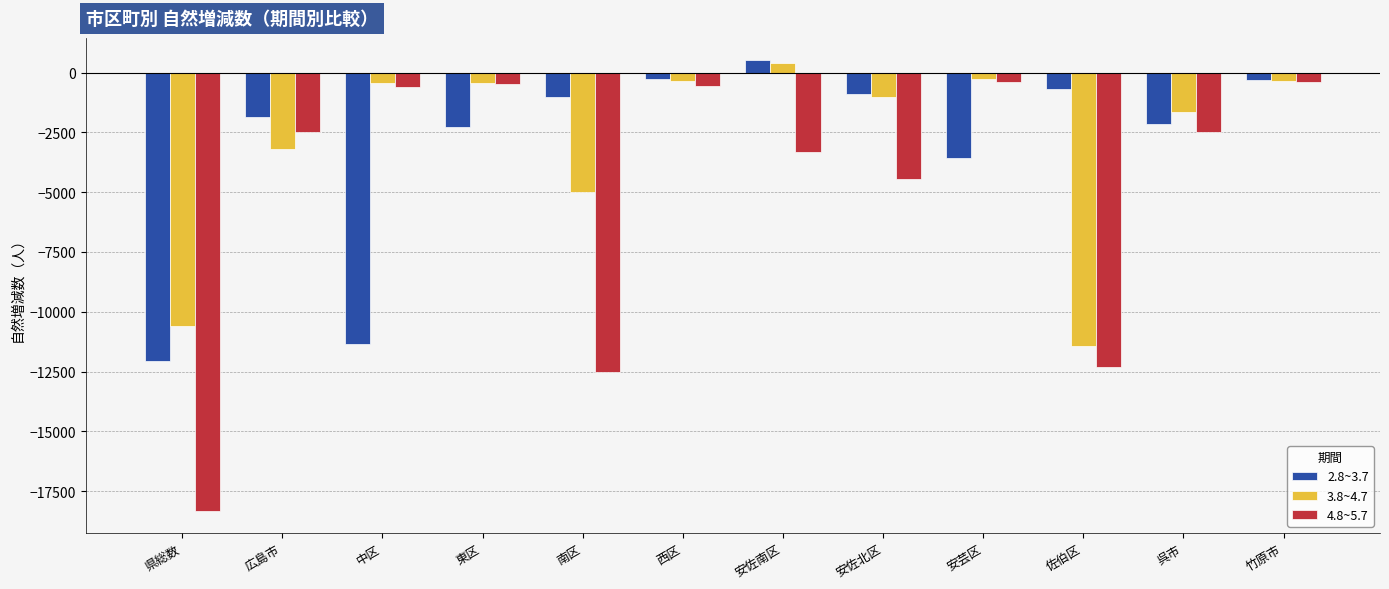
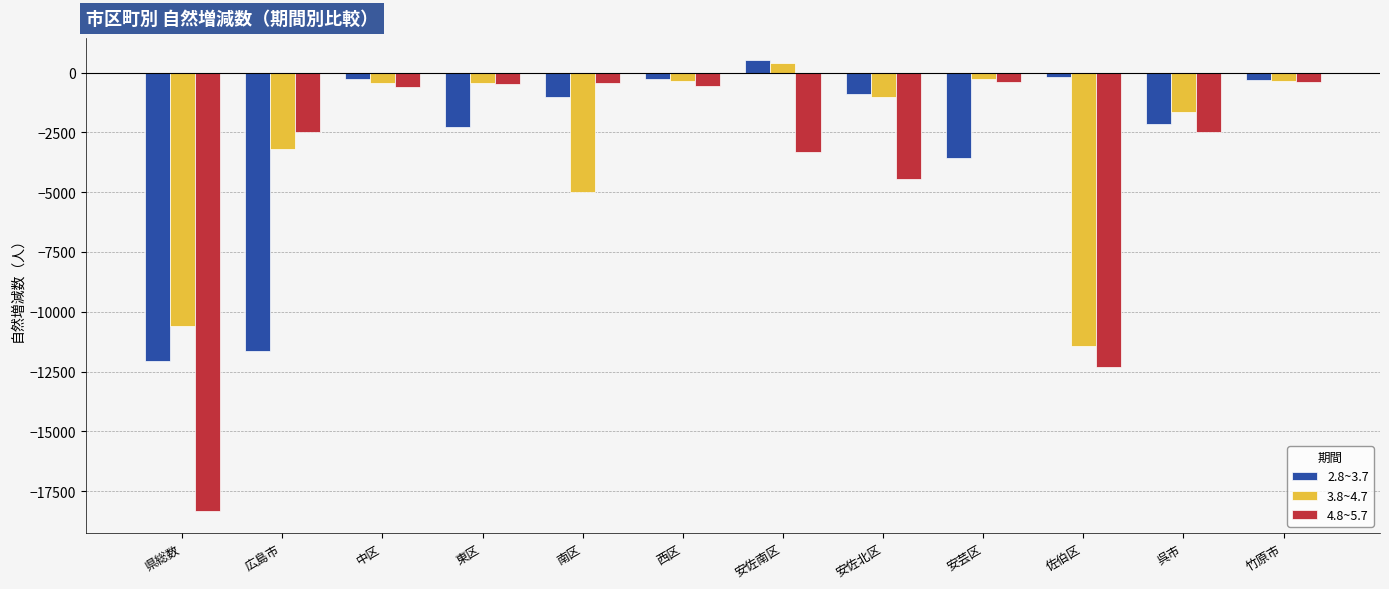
2.8~3.7, 広島市: -1900 -> -11700
2.8~3.7, 中区: -11300 -> -300
4.8~5.7, 南区: -12500 -> -400
2.8~3.7, 佐伯区: -700 -> -200
